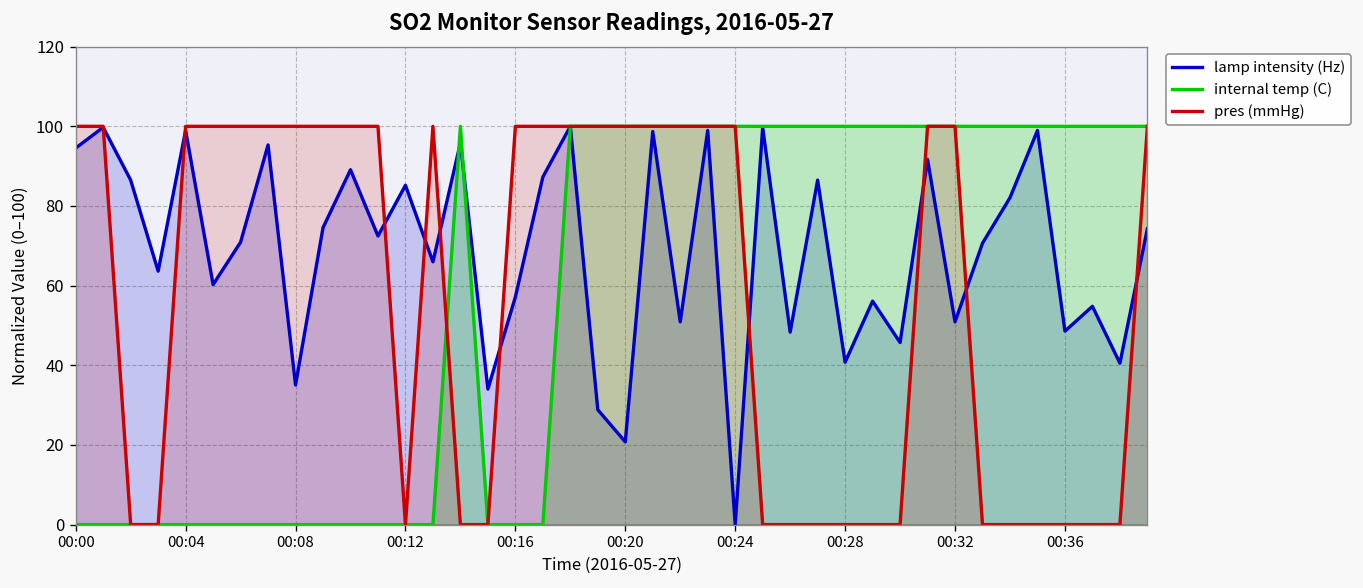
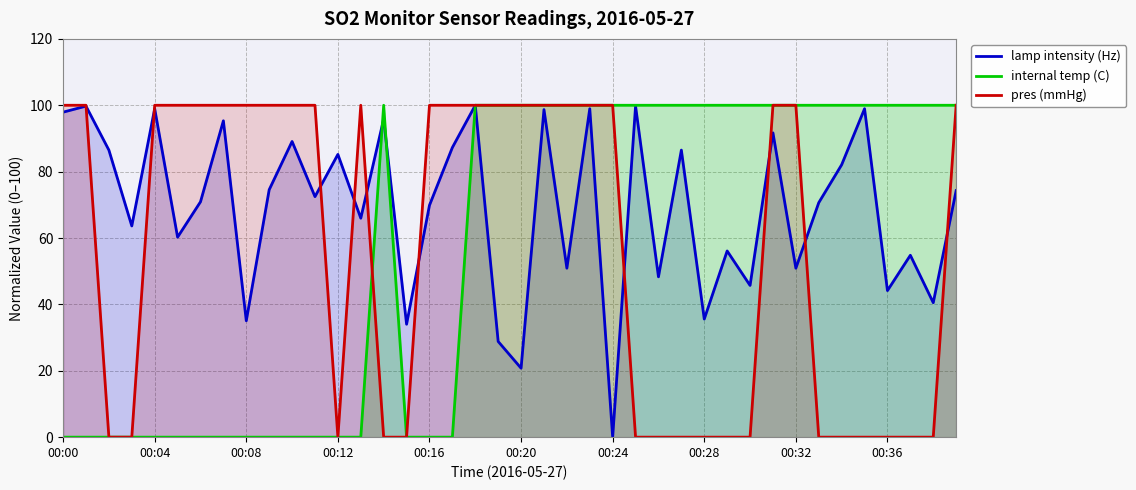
lamp intensity (Hz), 00:00: 95 -> 98
lamp intensity (Hz), 00:16: 57 -> 70
lamp intensity (Hz), 00:28: 41 -> 36
lamp intensity (Hz), 00:36: 49 -> 44
